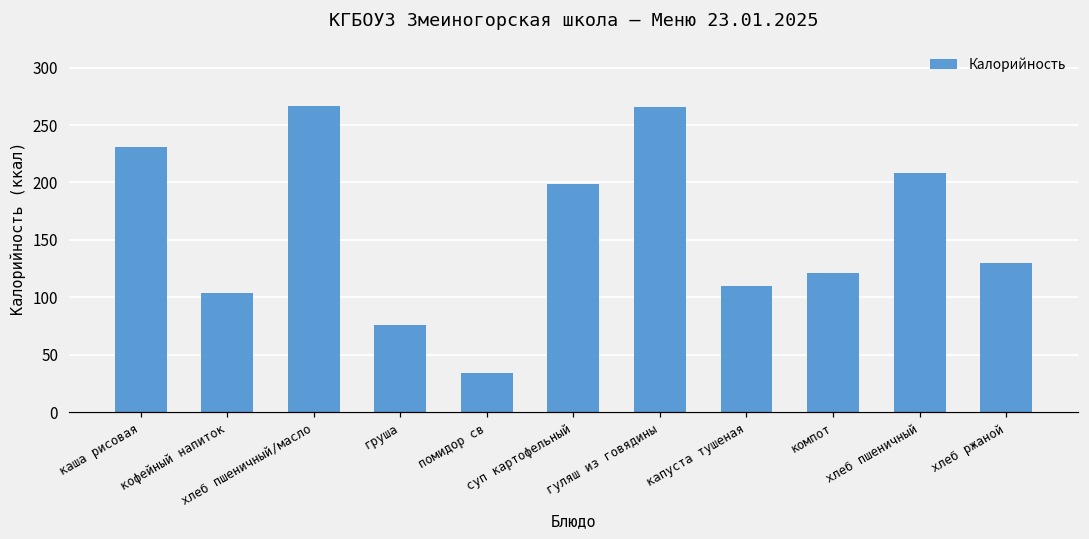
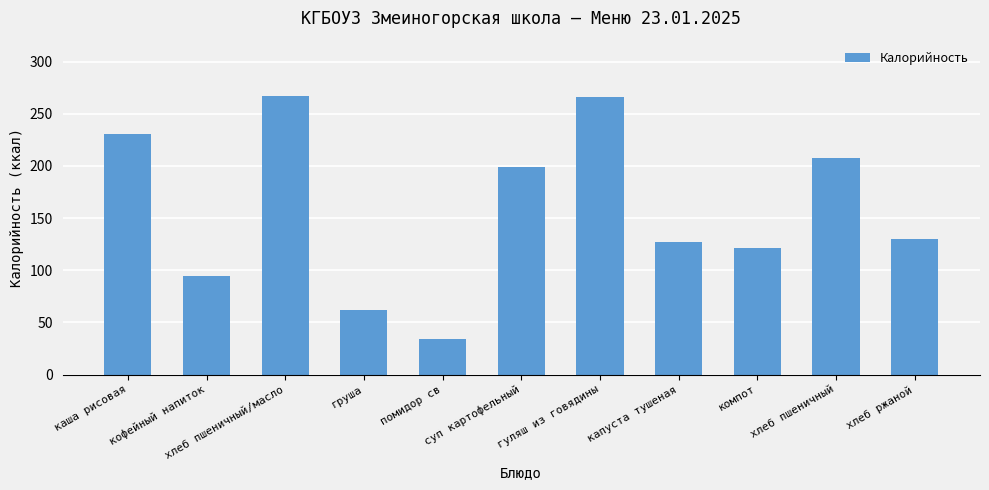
кофейный напиток: 104 -> 94
груша: 76 -> 62
капуста тушеная: 110 -> 127
